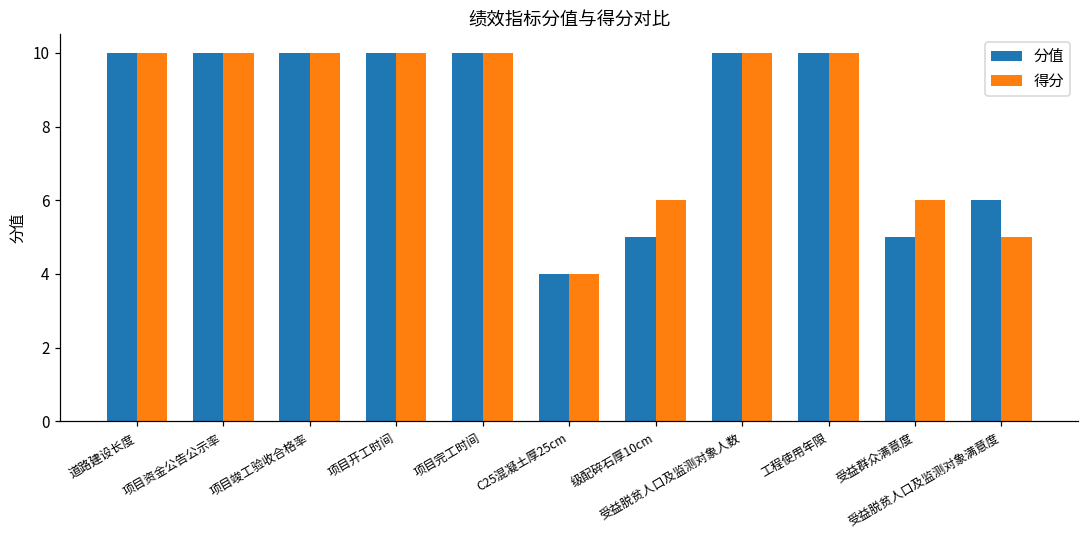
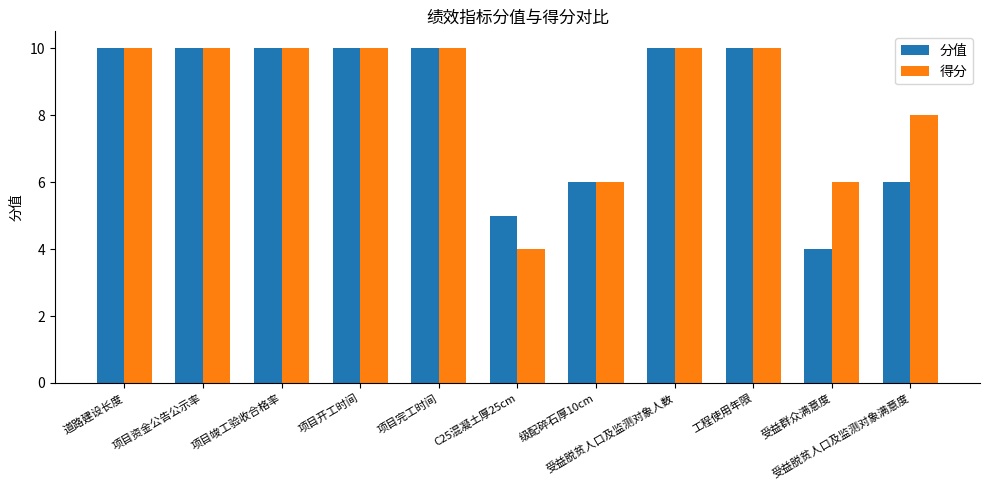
分值, C25混凝土厚25cm: 4 -> 5
分值, 级配碎石厚10cm: 5 -> 6
分值, 受益群众满意度: 5 -> 4
得分, 受益脱贫人口及监测对象满意度: 5 -> 8
